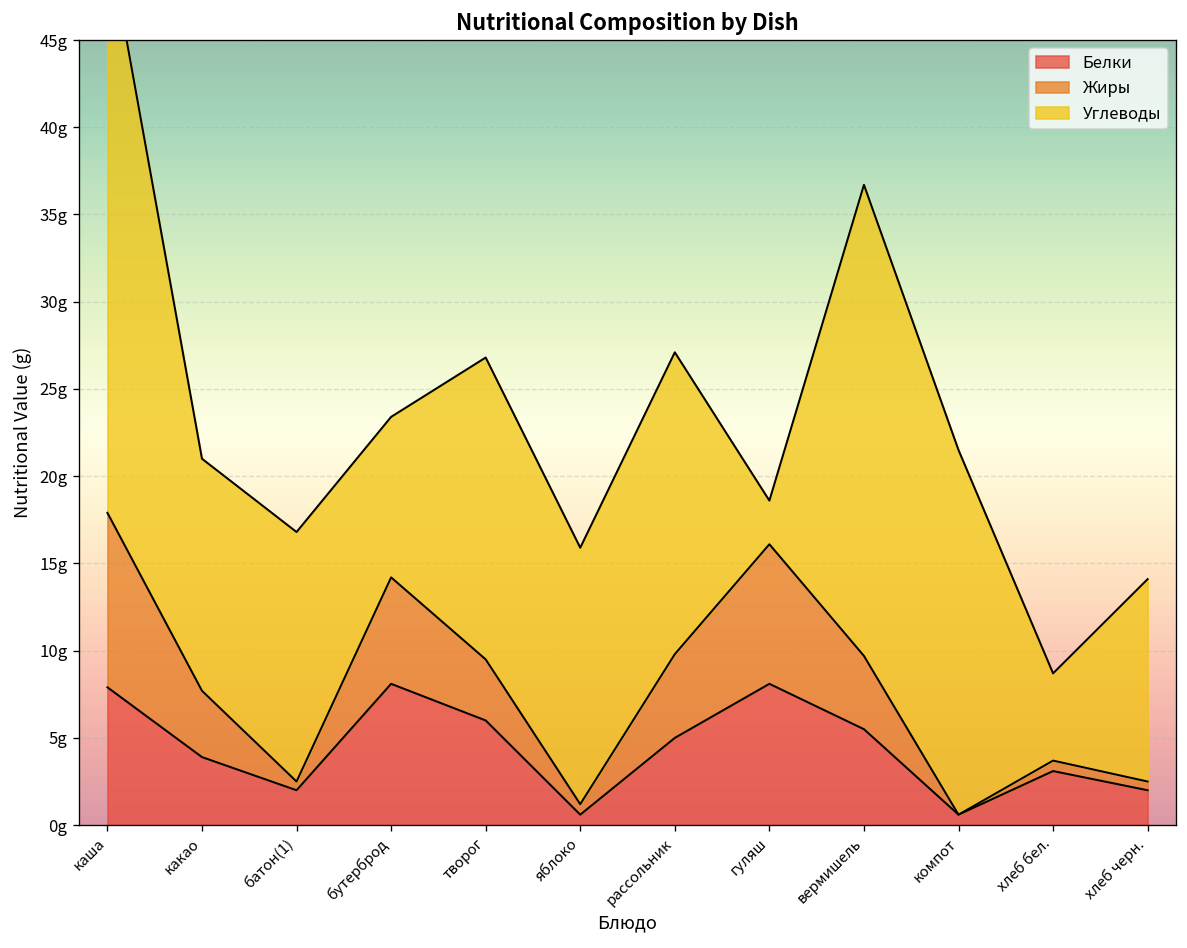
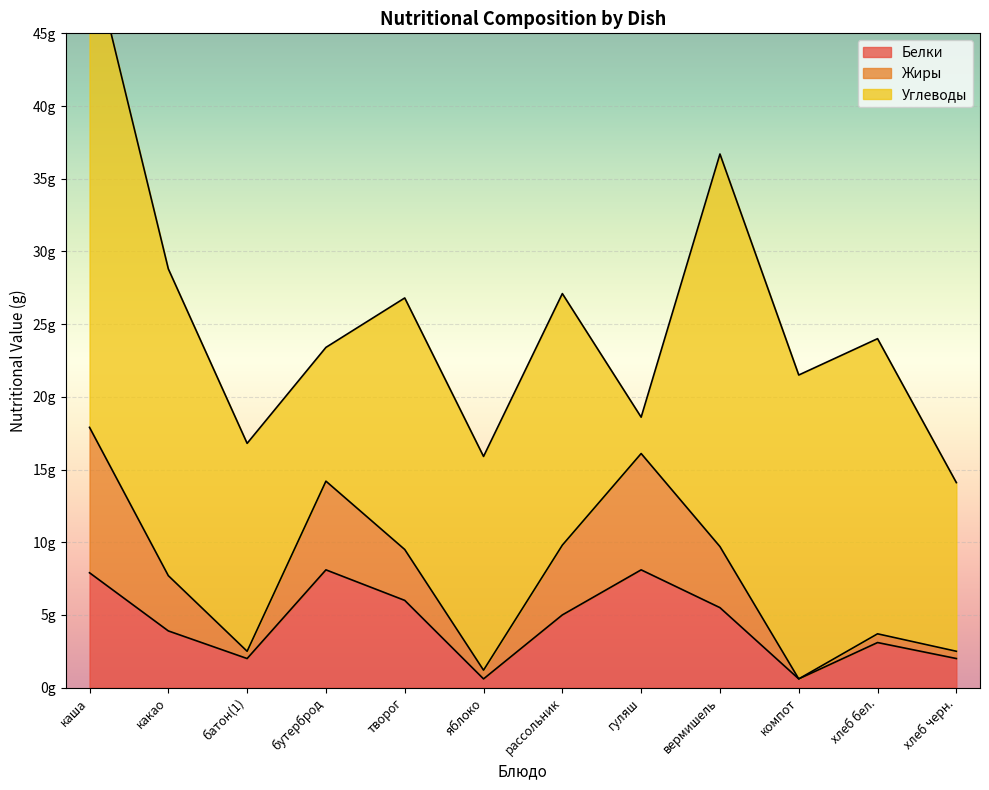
Углеводы, какао: 13.3g -> 21.1g
Углеводы, хлеб бел.: 5.0g -> 20.3g
